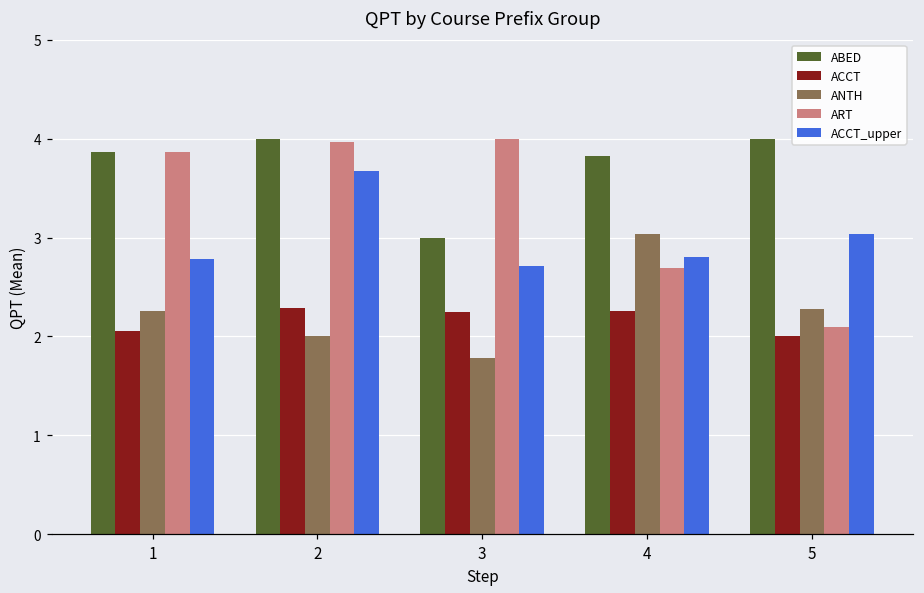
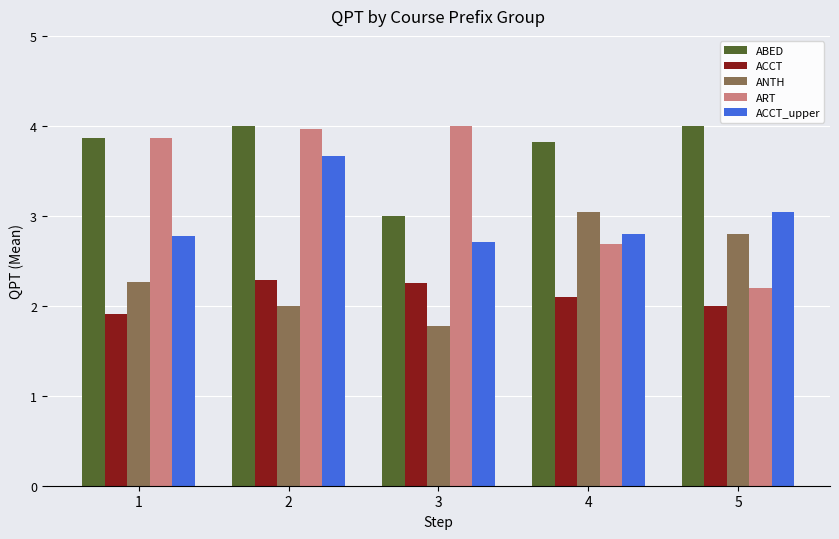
ACCT, 1: 2.1 -> 1.9
ACCT, 4: 2.3 -> 2.1
ANTH, 5: 2.3 -> 2.8
ART, 5: 2.1 -> 2.2
